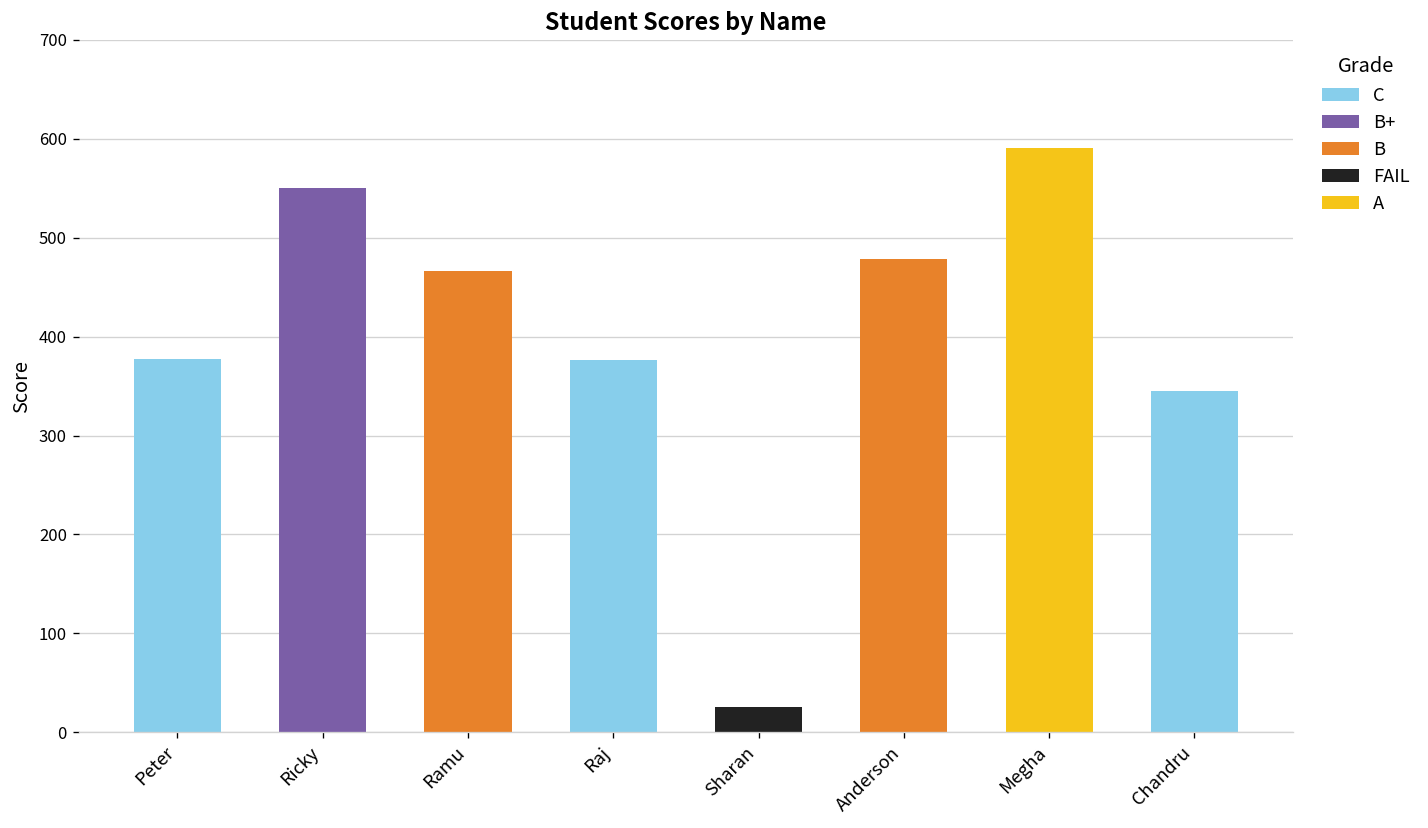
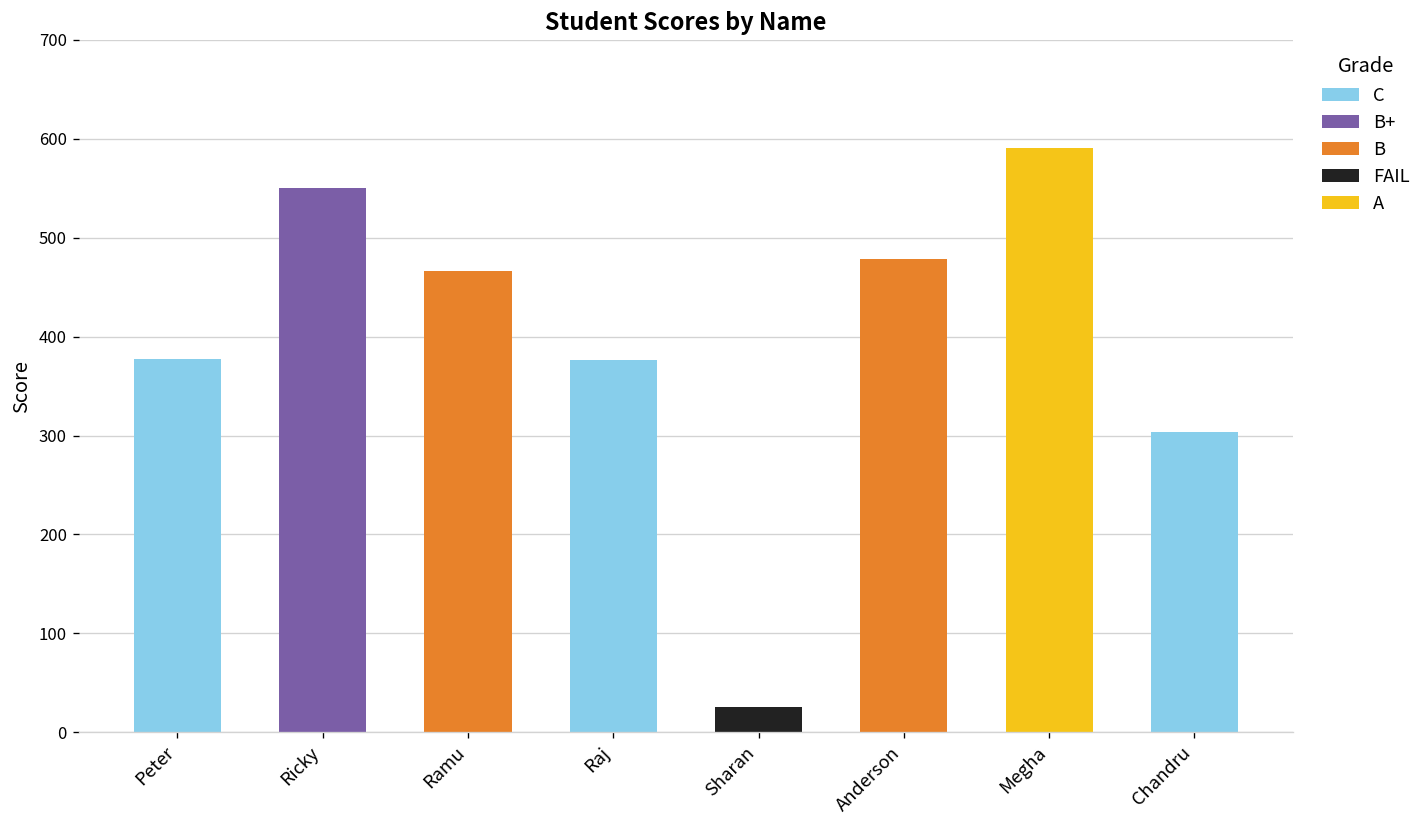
Chandru: 350 -> 300
